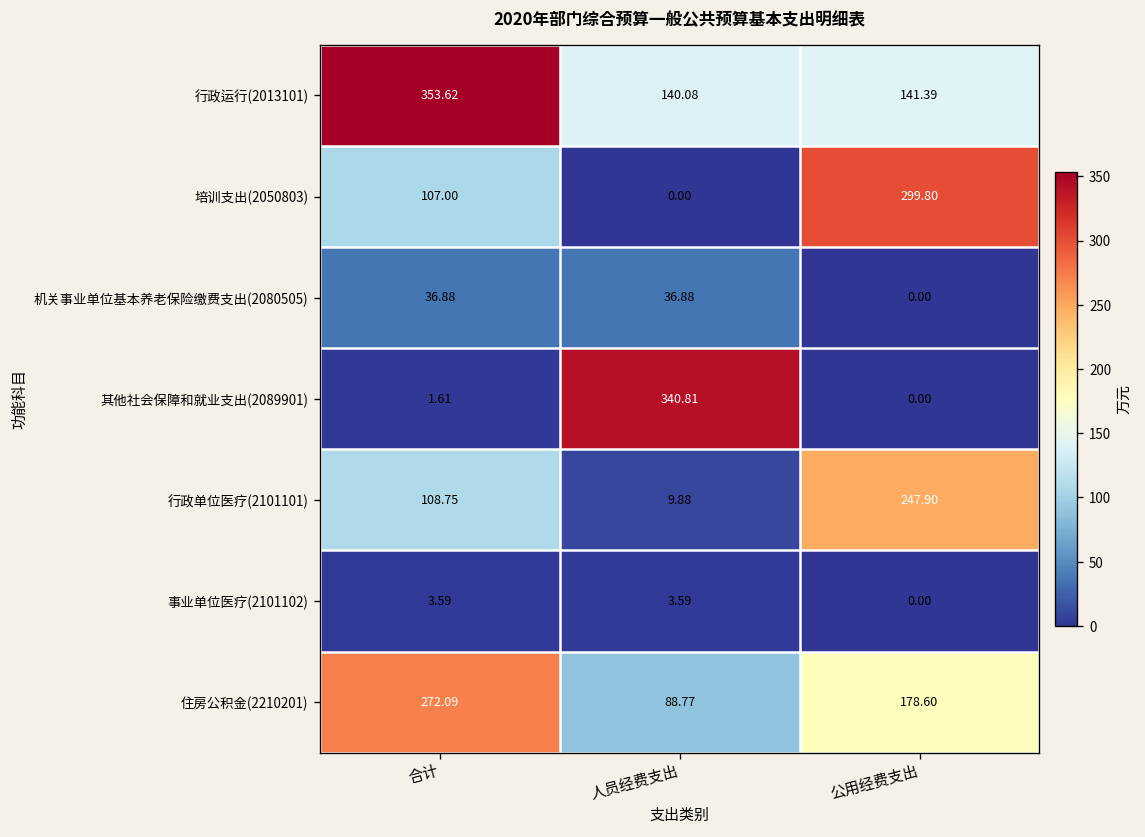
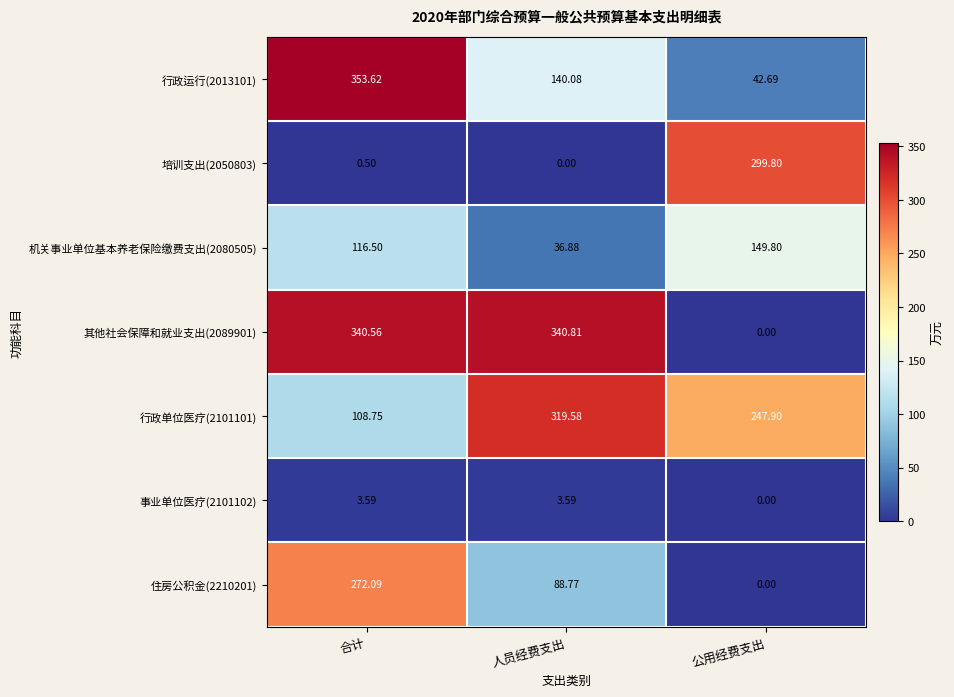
行政运行(2013101), 公用经费支出: 141.39 -> 42.69
培训支出(2050803), 合计: 107.00 -> 0.50
机关事业单位基本养老保险缴费支出(2080505), 合计: 36.88 -> 116.50
机关事业单位基本养老保险缴费支出(2080505), 公用经费支出: 0.00 -> 149.80
其他社会保障和就业支出(2089901), 合计: 1.61 -> 340.56
行政单位医疗(2101101), 人员经费支出: 9.88 -> 319.58
住房公积金(2210201), 公用经费支出: 178.60 -> 0.00
